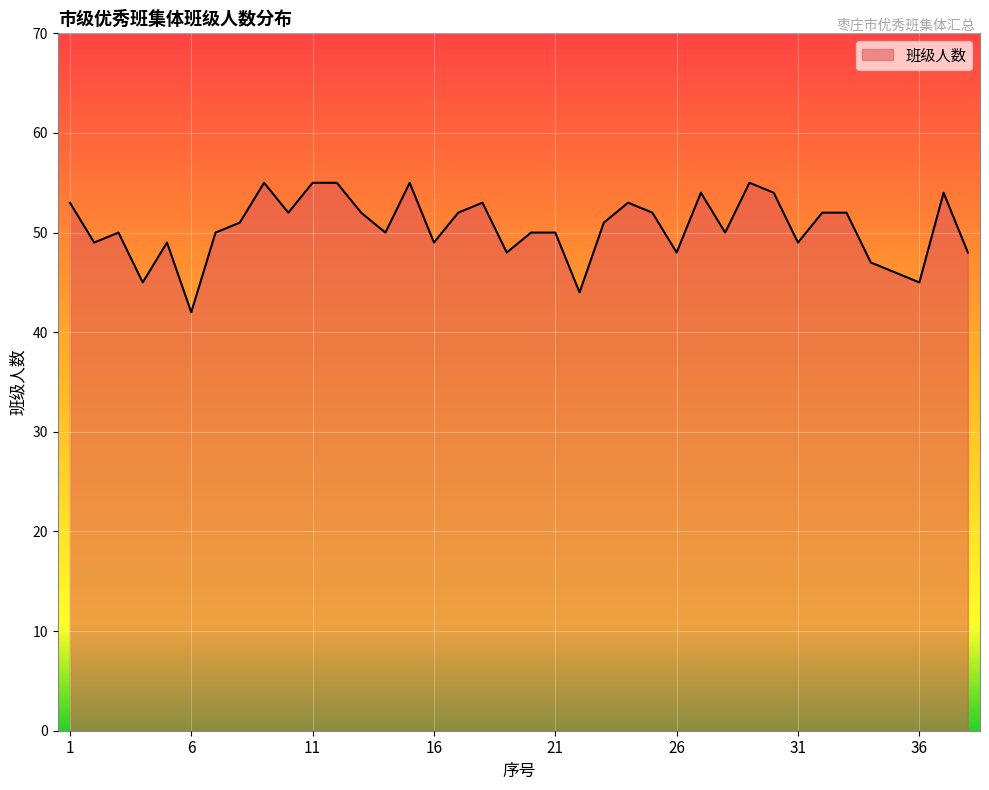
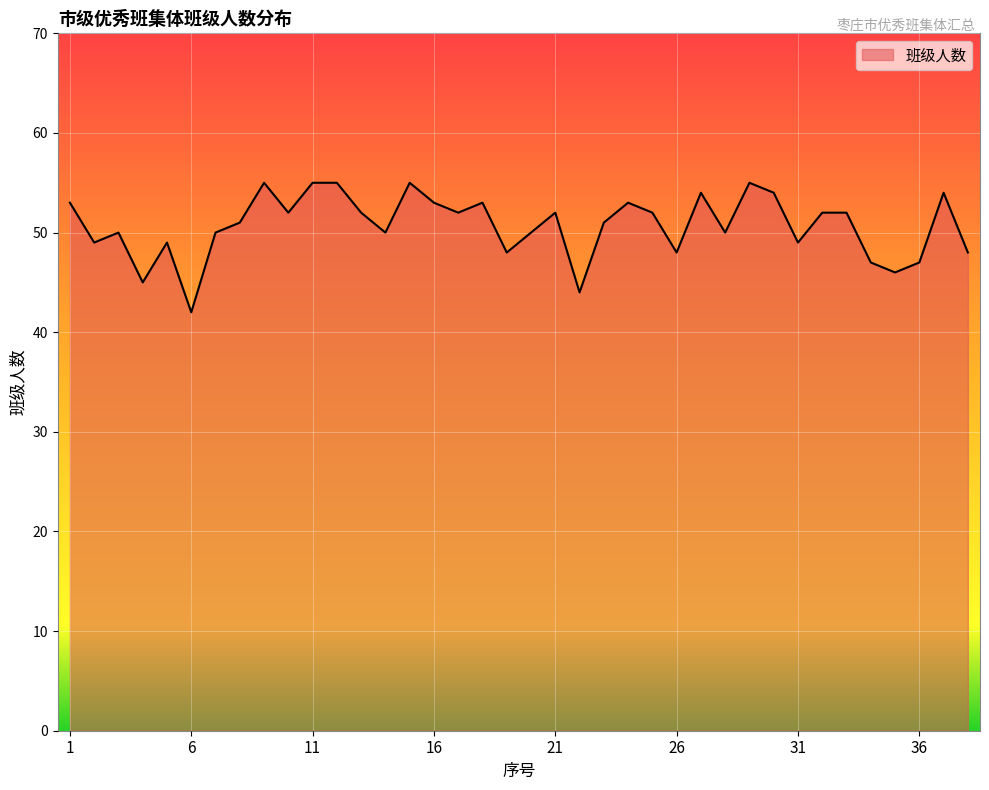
16: 49 -> 53
21: 50 -> 52
36: 45 -> 47
